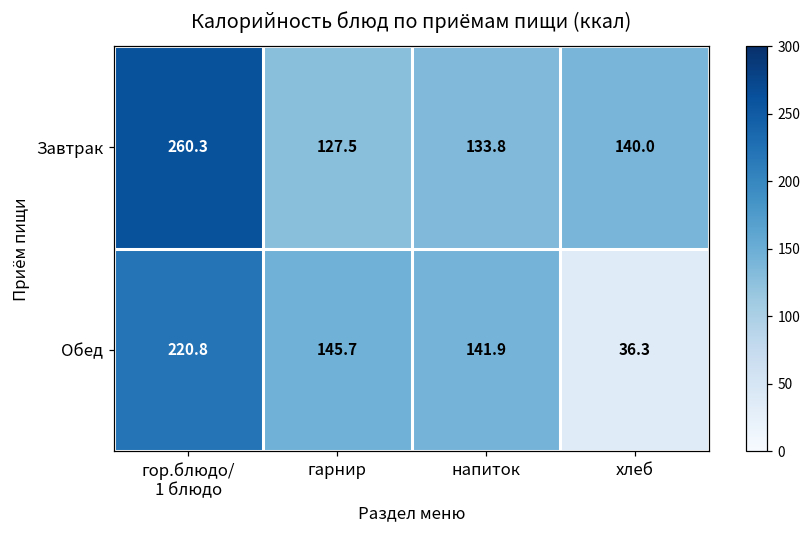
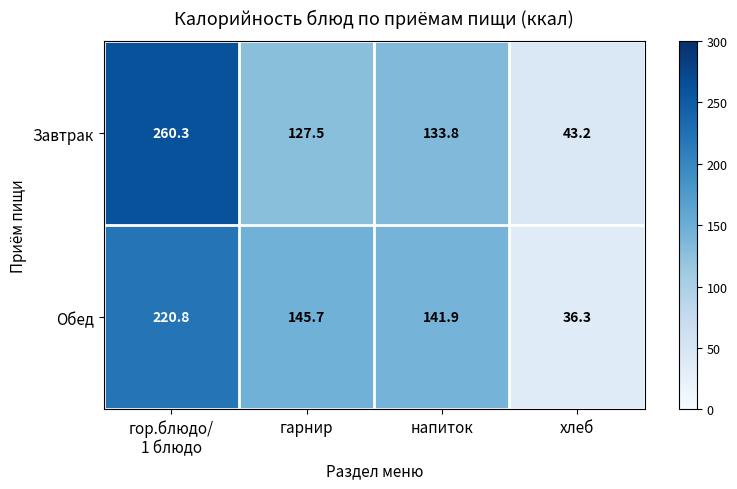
Завтрак, хлеб: 140.0 -> 43.2
